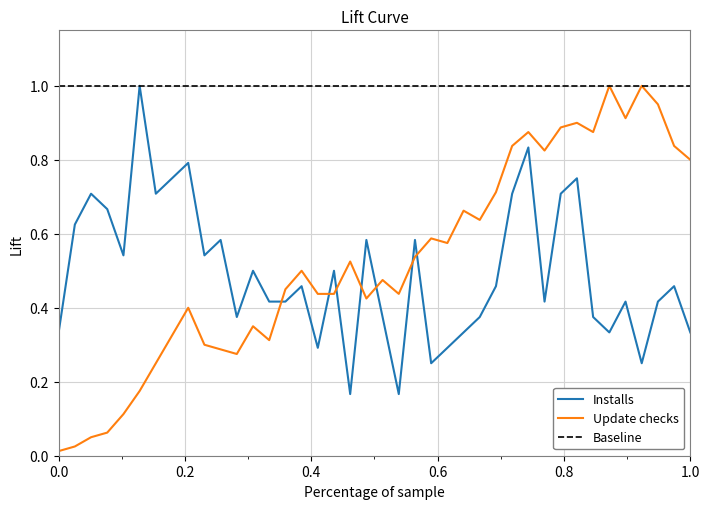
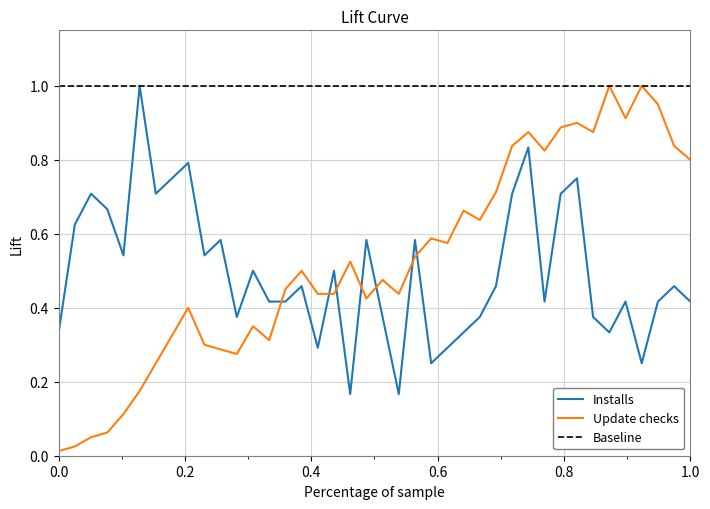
Installs, 1.0: 0.33 -> 0.42
